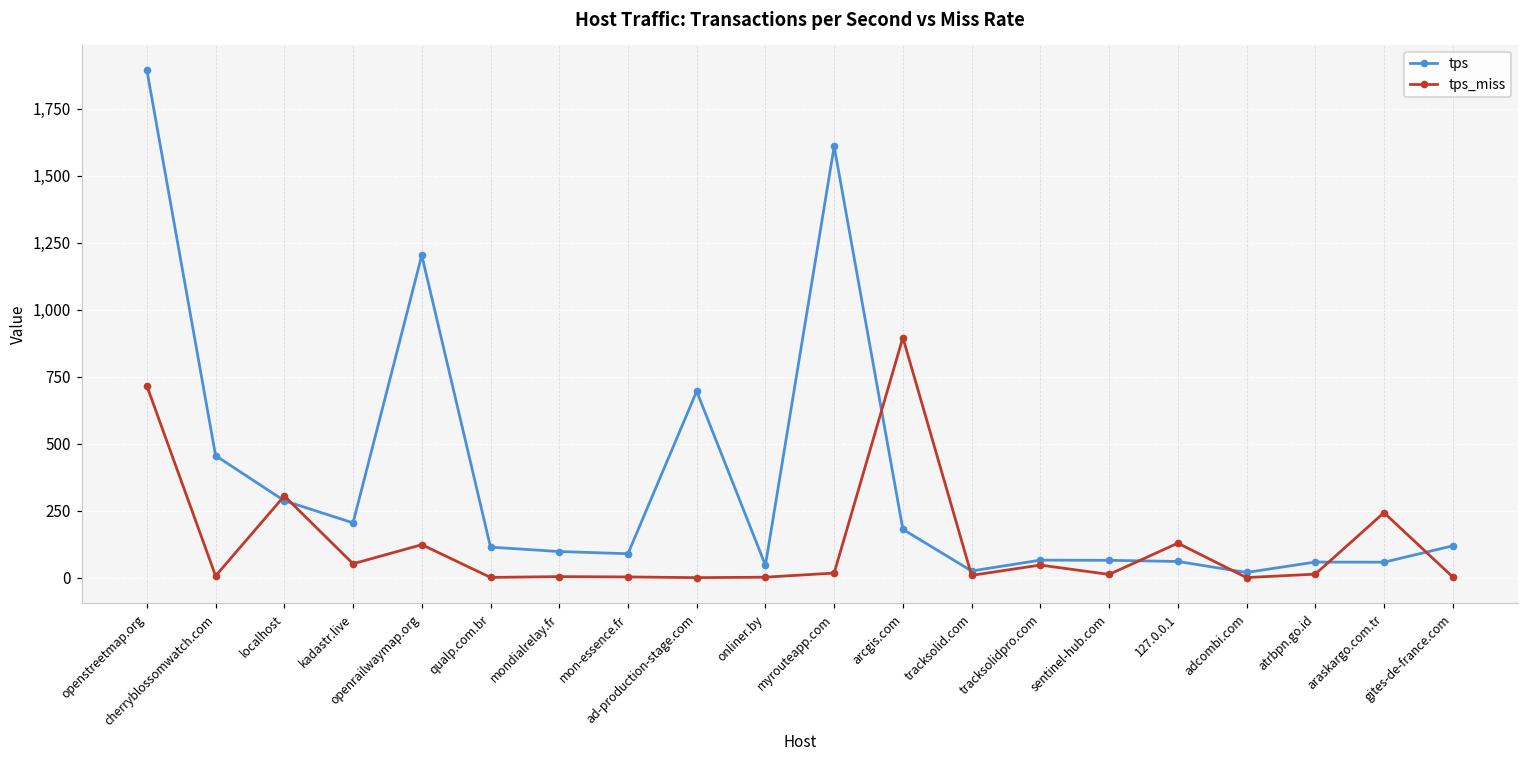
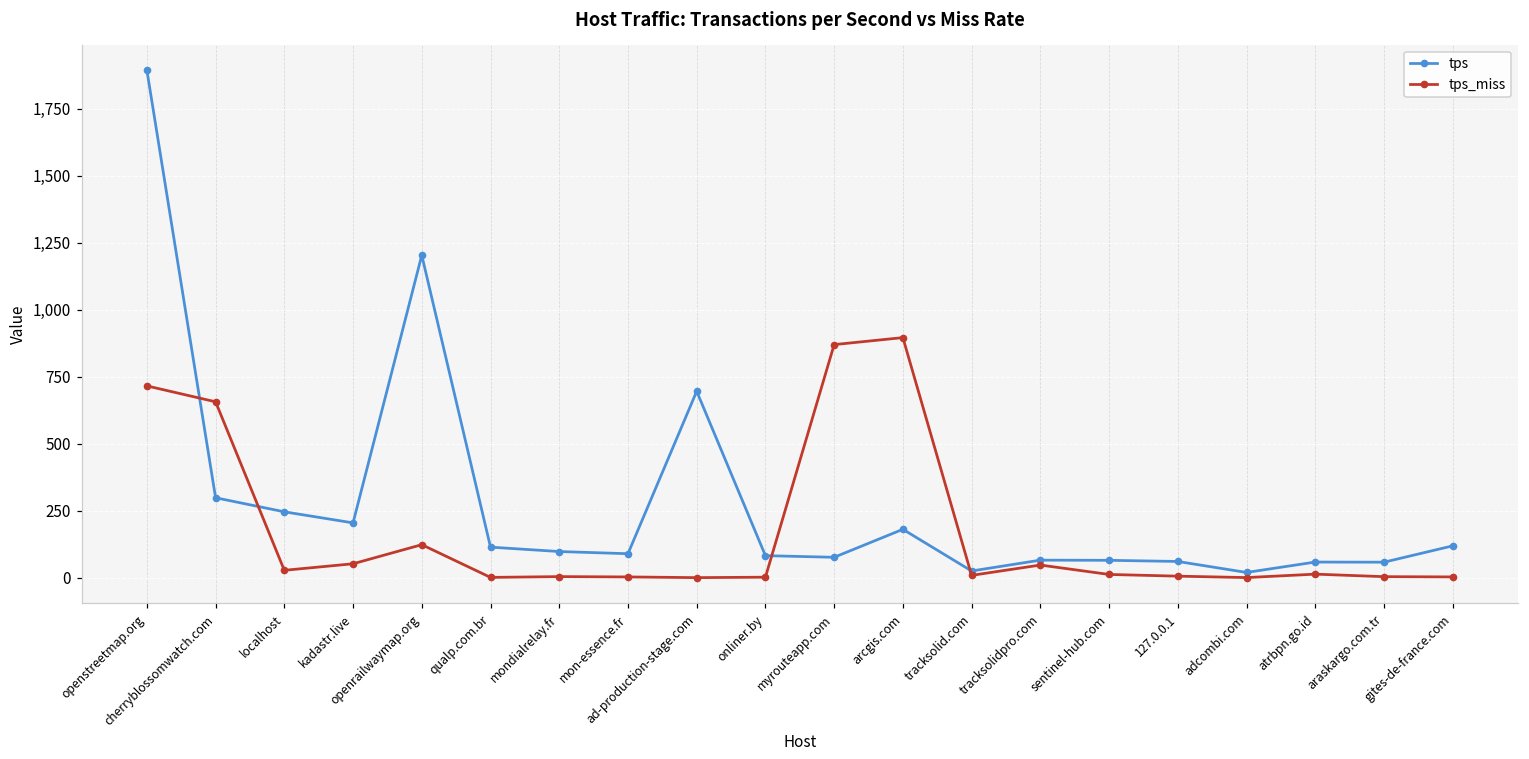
tps, cherryblossomwatch.com: 460 -> 300
tps_miss, cherryblossomwatch.com: 10 -> 660
tps, localhost: 290 -> 250
tps_miss, localhost: 300 -> 30
tps, onliner.by: 50 -> 80
tps, myrouteapp.com: 1,610 -> 80
tps_miss, myrouteapp.com: 20 -> 870
tps_miss, 127.0.0.1: 130 -> 10
tps_miss, araskargo.com.tr: 240 -> 0
